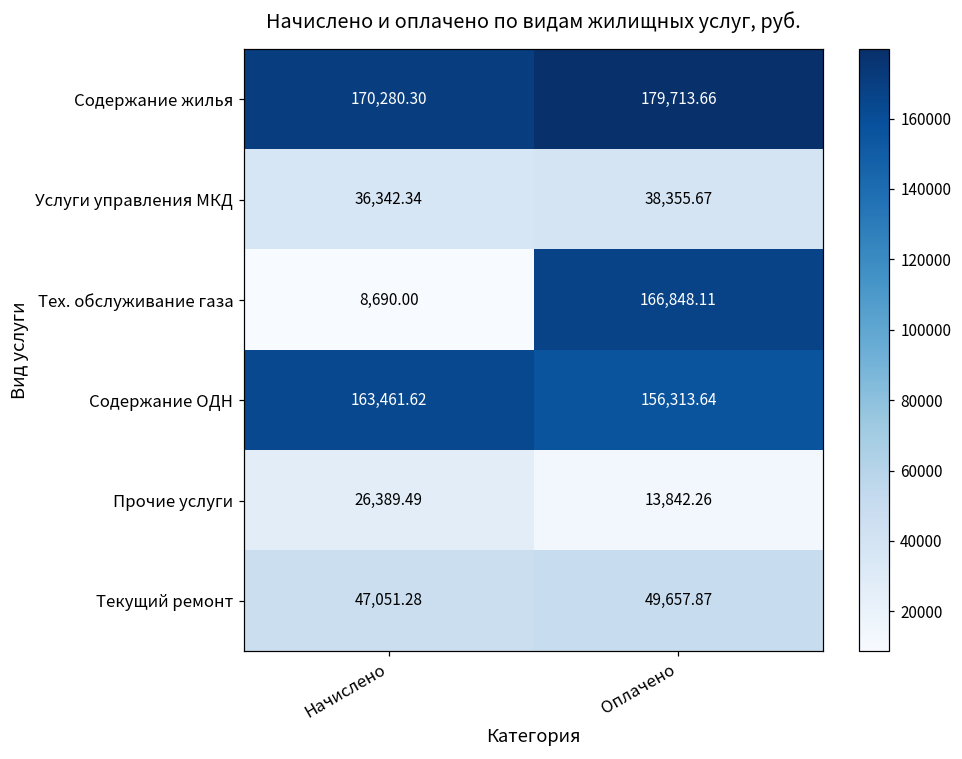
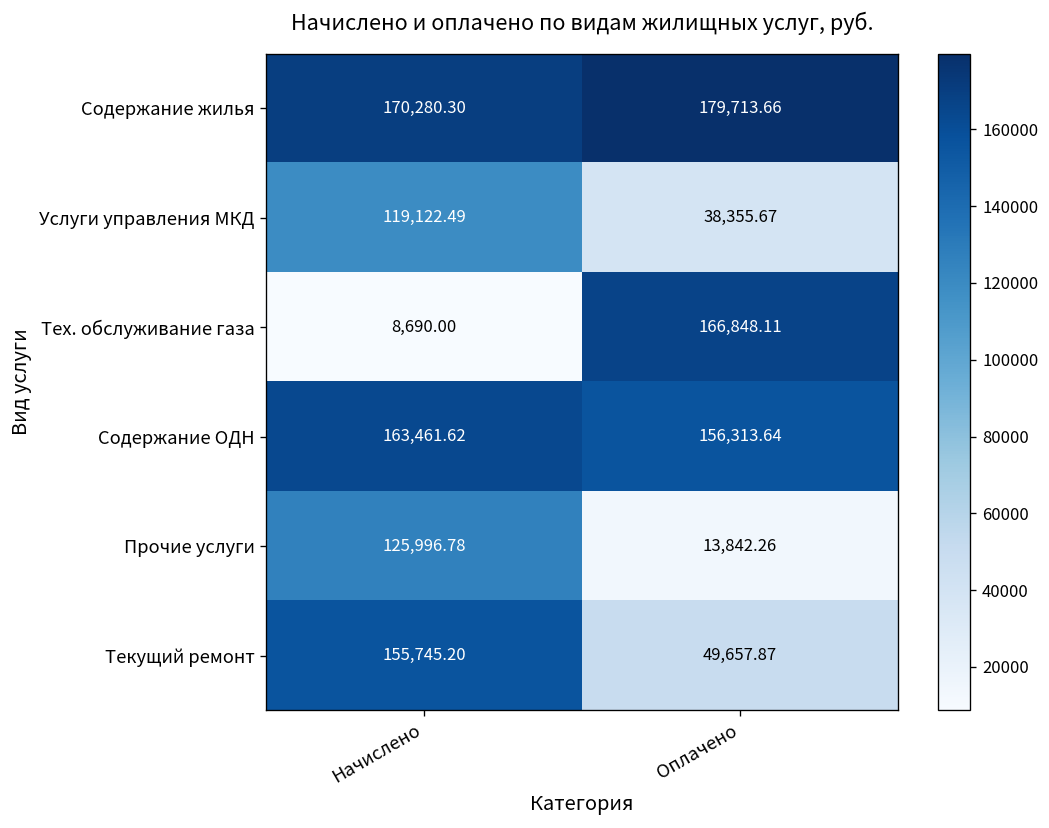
Услуги управления МКД, Начислено: 36,342.34 -> 119,122.49
Прочие услуги, Начислено: 26,389.49 -> 125,996.78
Текущий ремонт, Начислено: 47,051.28 -> 155,745.20
